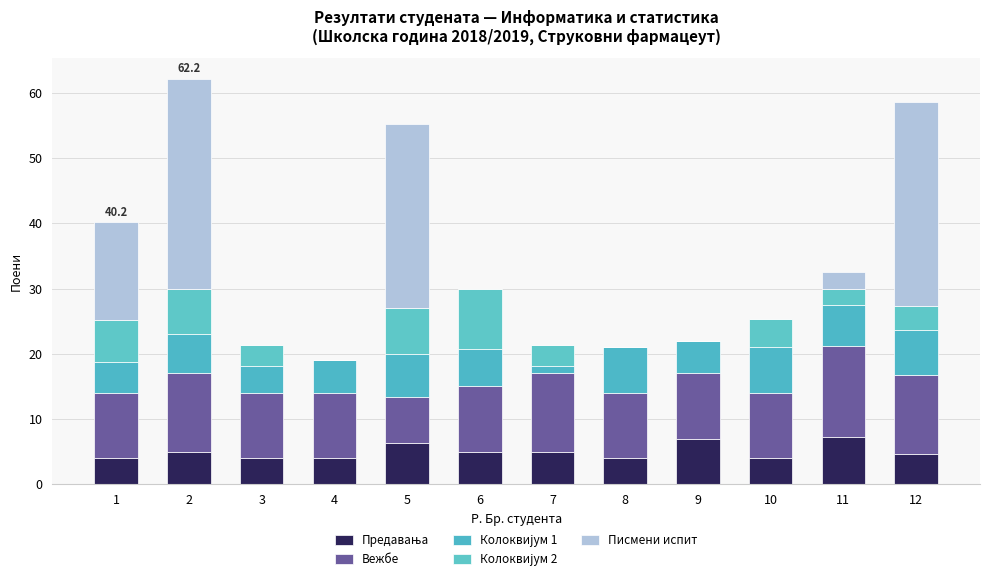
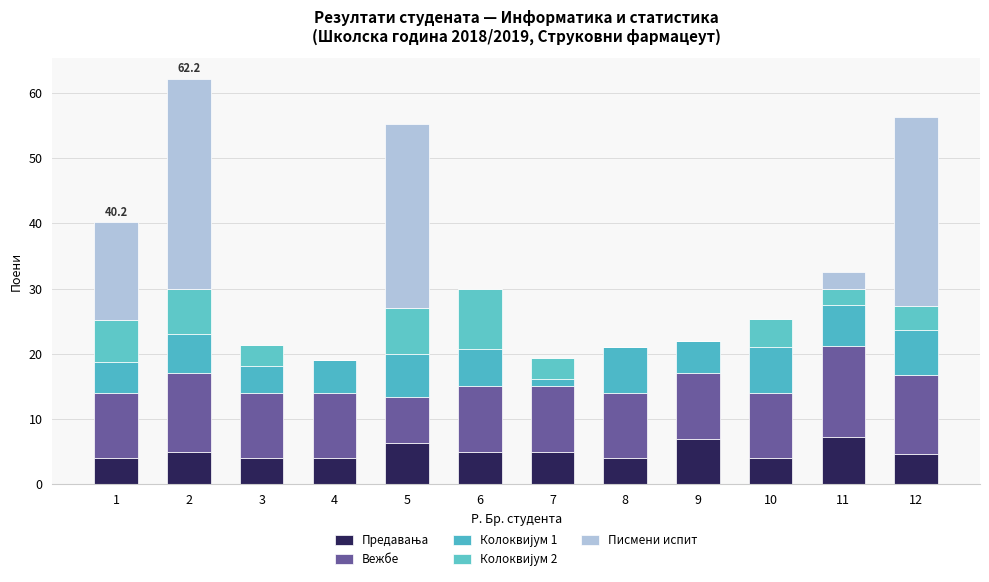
Вежбе, 7: 12 -> 10
Писмени испит, 12: 31 -> 29
